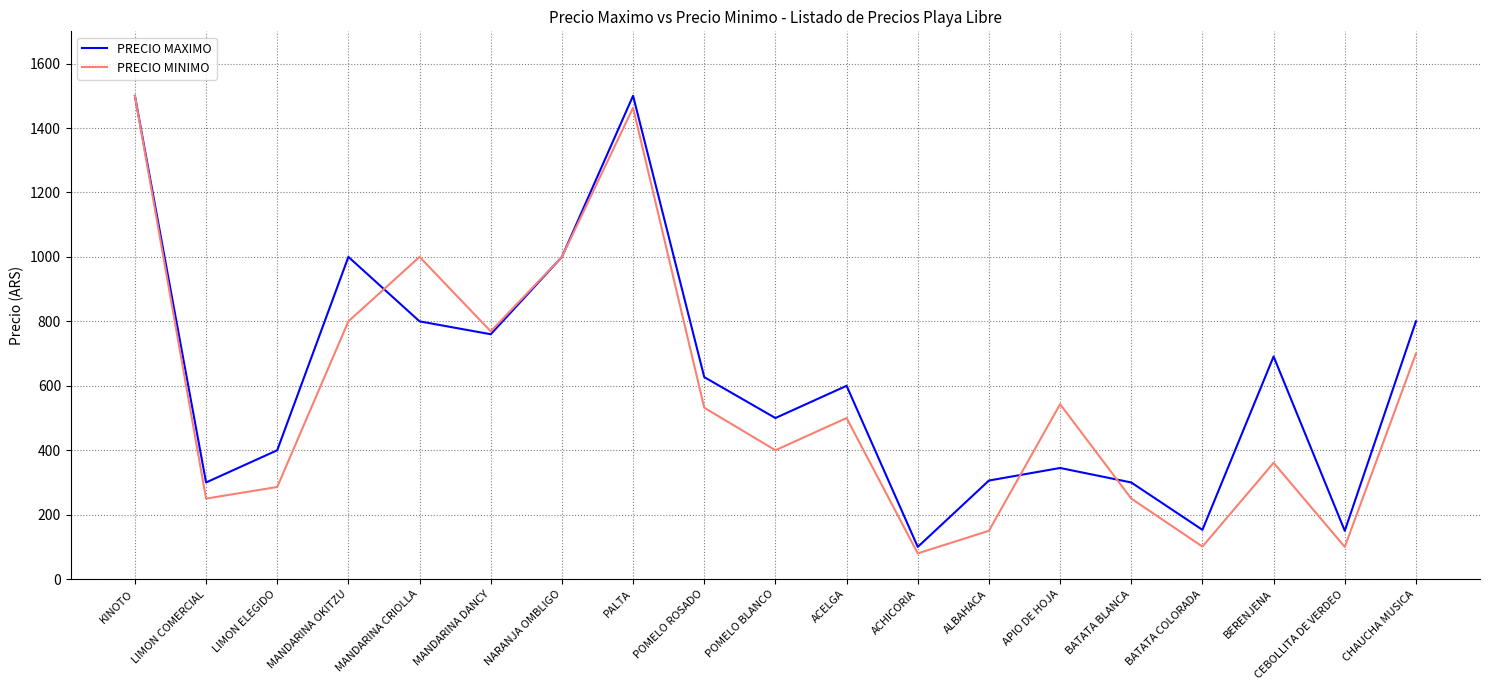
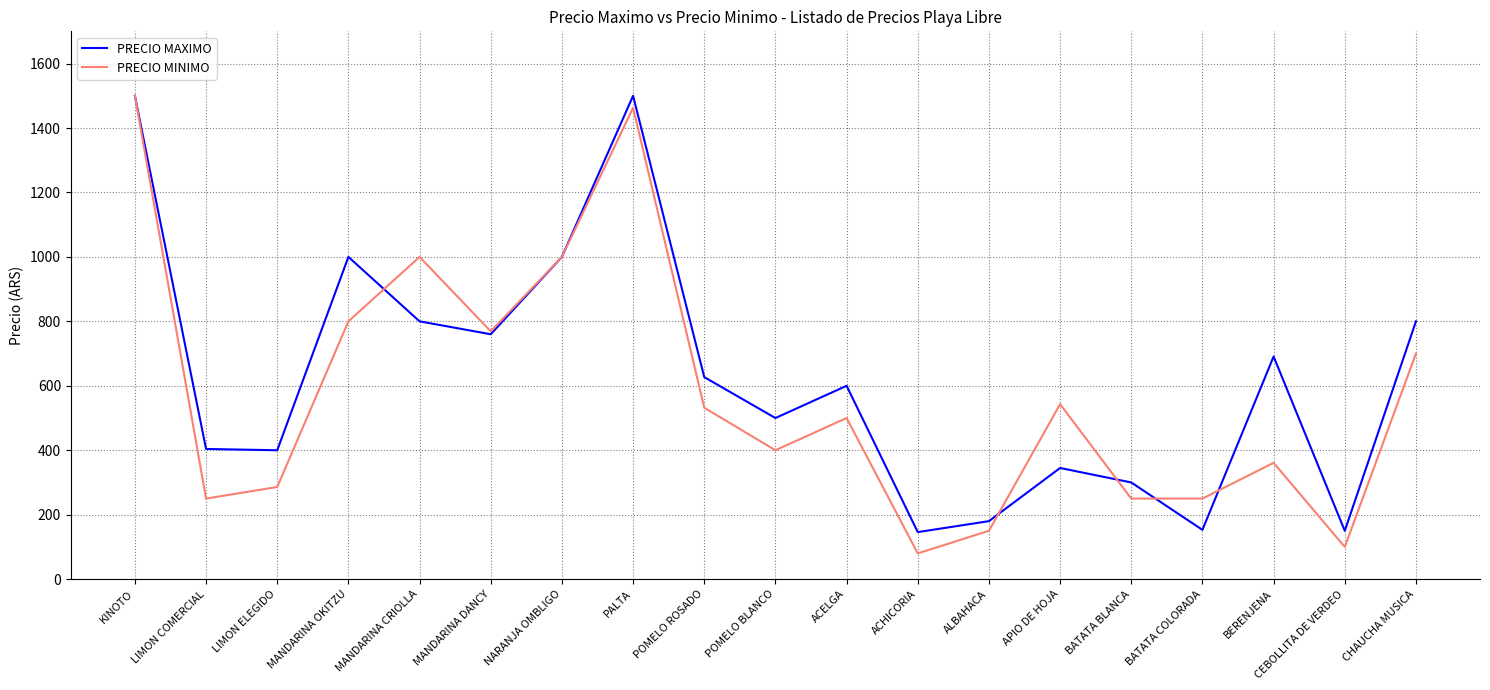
PRECIO MAXIMO, LIMON COMERCIAL: 300 -> 400
PRECIO MAXIMO, ACHICORIA: 100 -> 150
PRECIO MAXIMO, ALBAHACA: 310 -> 180
PRECIO MINIMO, BATATA COLORADA: 100 -> 250
